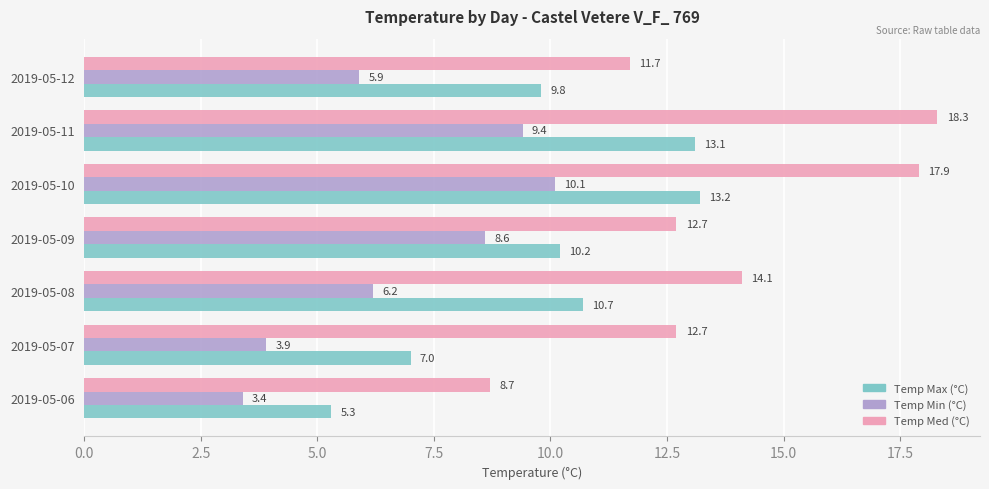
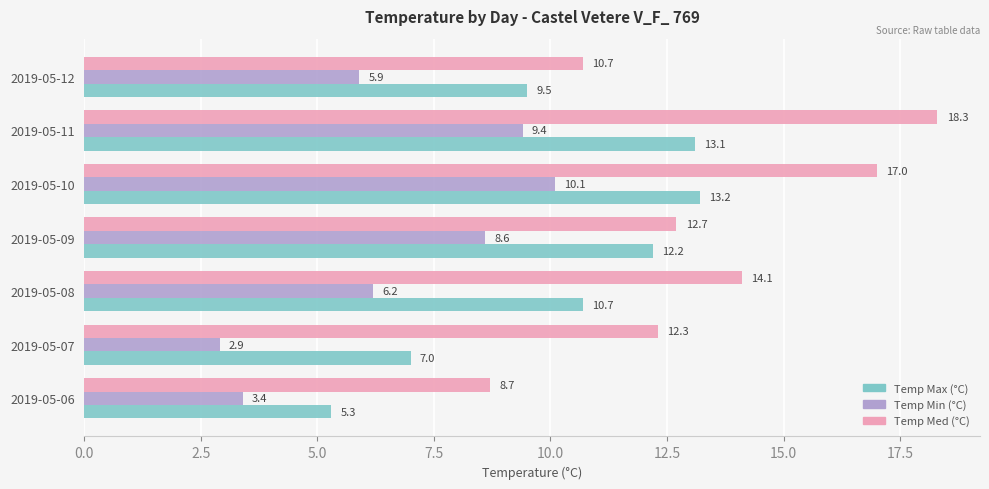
Temp Med (°C), 2019-05-12: 11.7 -> 10.7
Temp Max (°C), 2019-05-12: 9.8 -> 9.5
Temp Med (°C), 2019-05-10: 17.9 -> 17.0
Temp Max (°C), 2019-05-09: 10.2 -> 12.2
Temp Med (°C), 2019-05-07: 12.7 -> 12.3
Temp Min (°C), 2019-05-07: 3.9 -> 2.9
